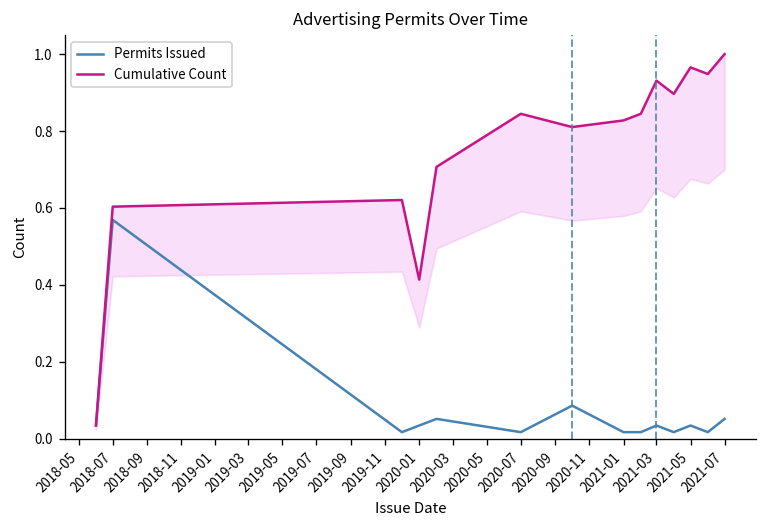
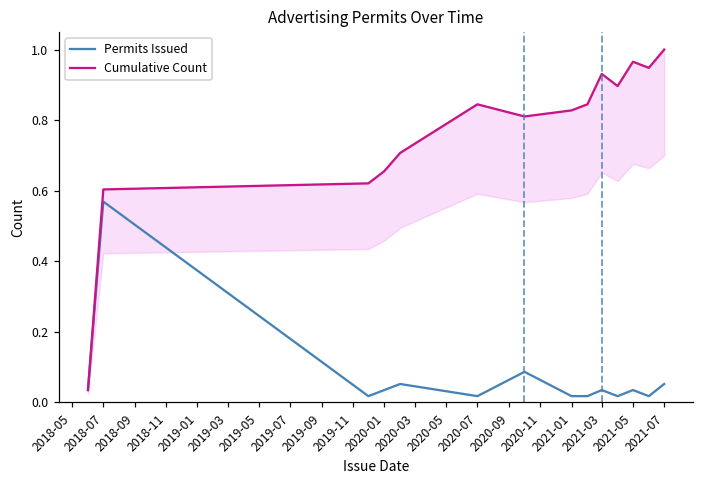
Cumulative Count, 2020-01: 0.41 -> 0.66
